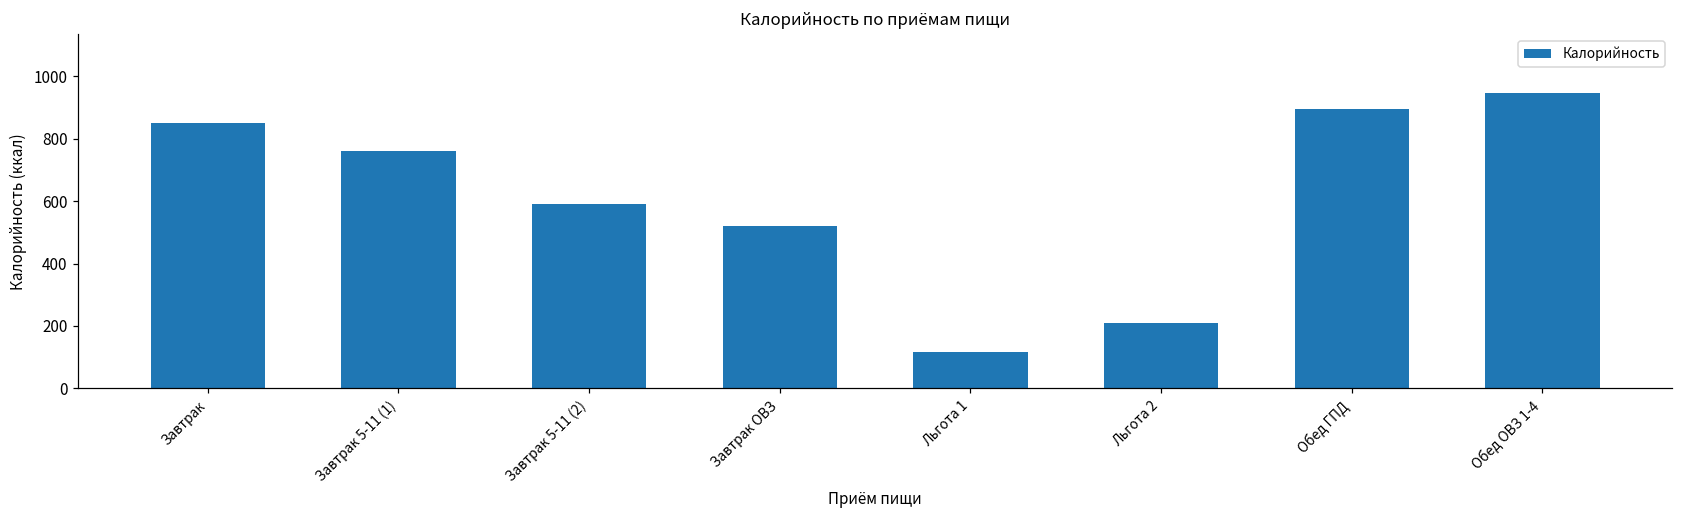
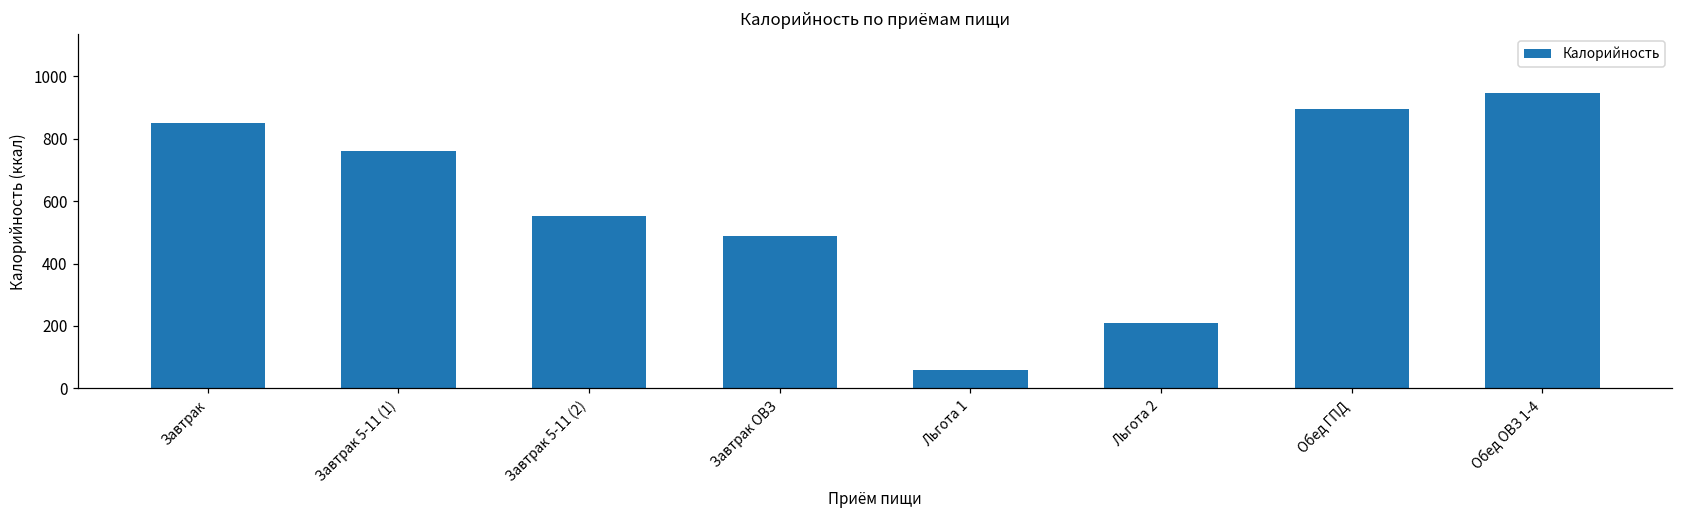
Завтрак 5-11 (2): 590 -> 550
Завтрак ОВЗ: 520 -> 490
Льгота 1: 120 -> 60
